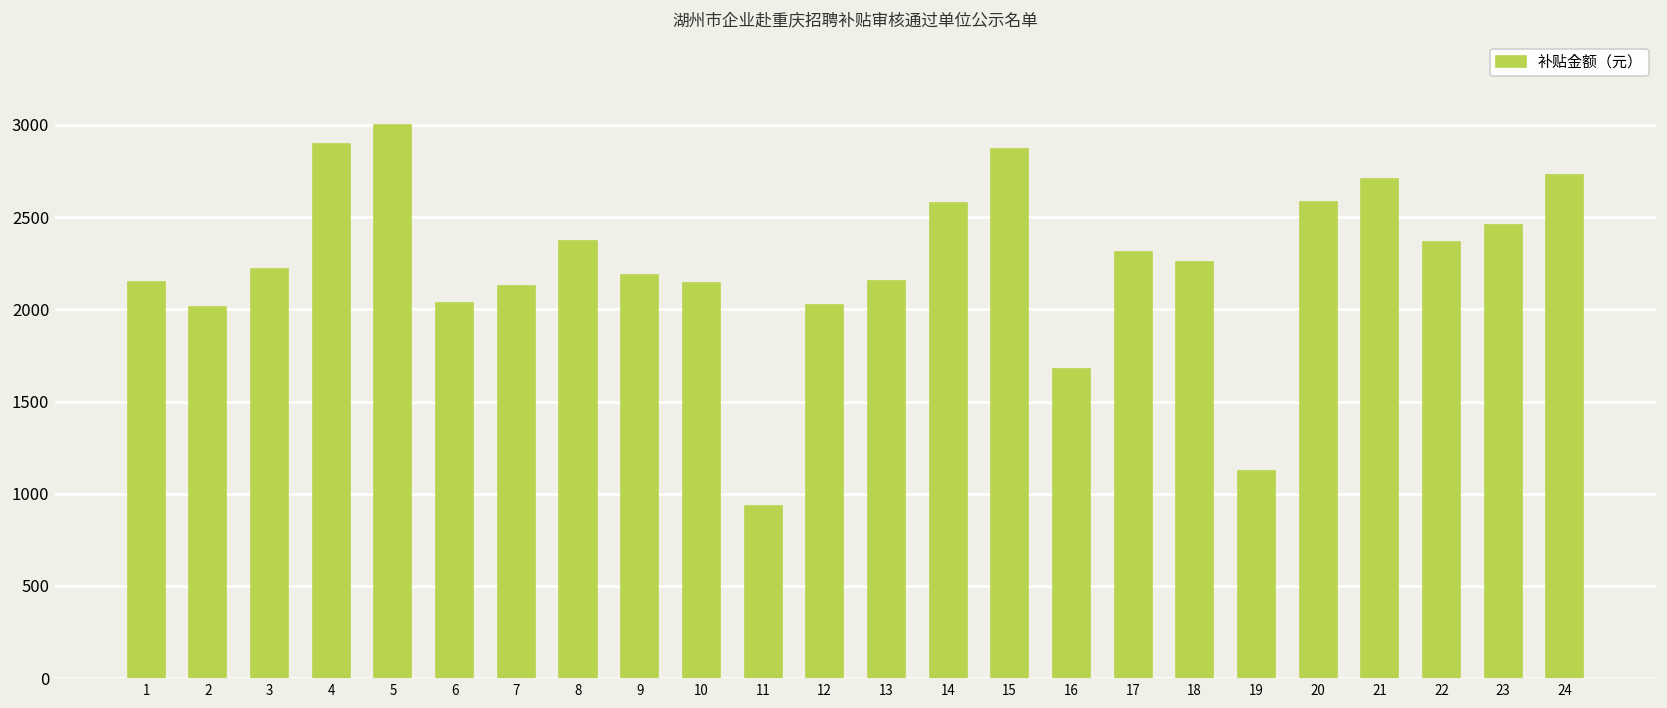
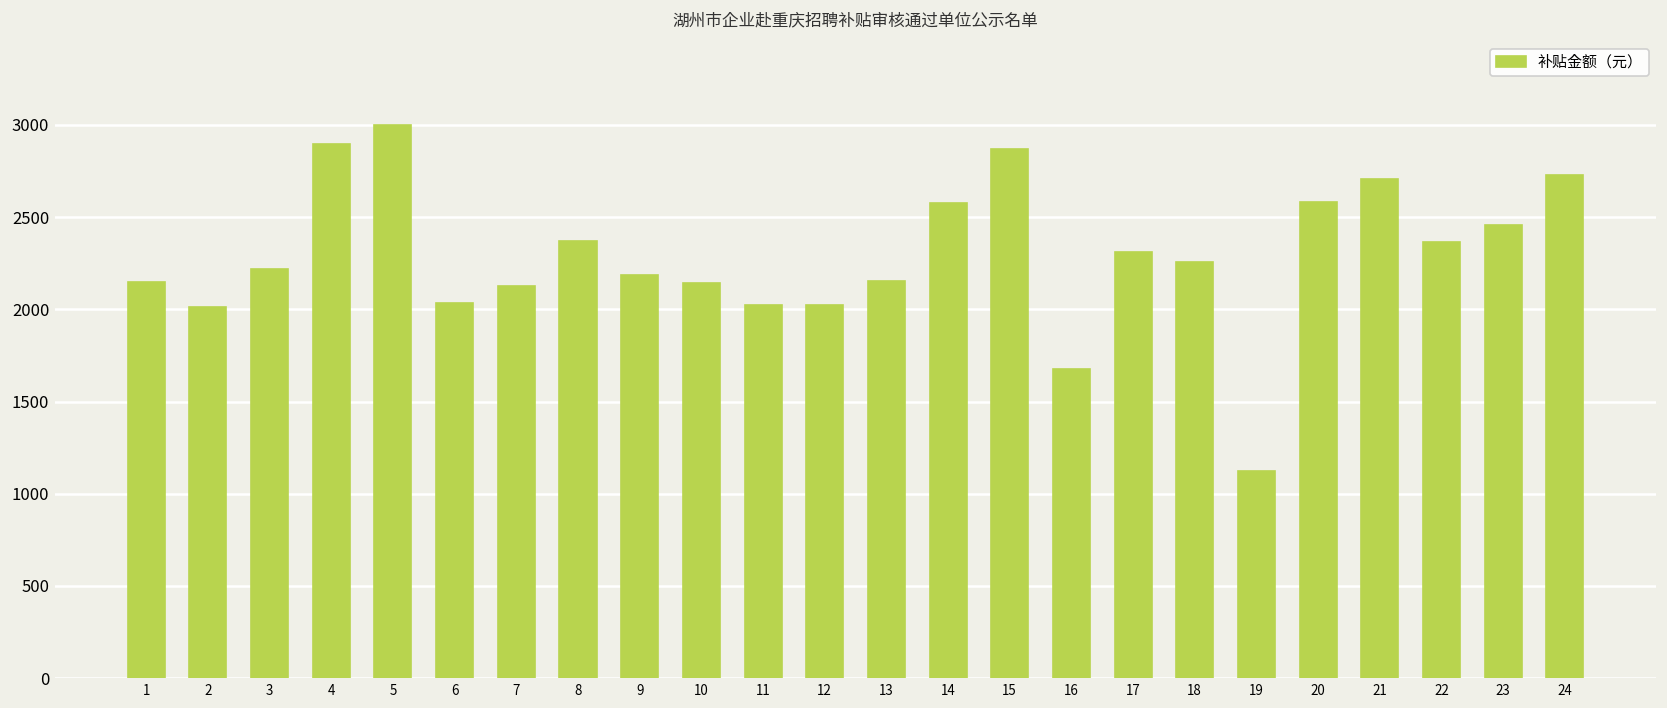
11: 930 -> 2030
